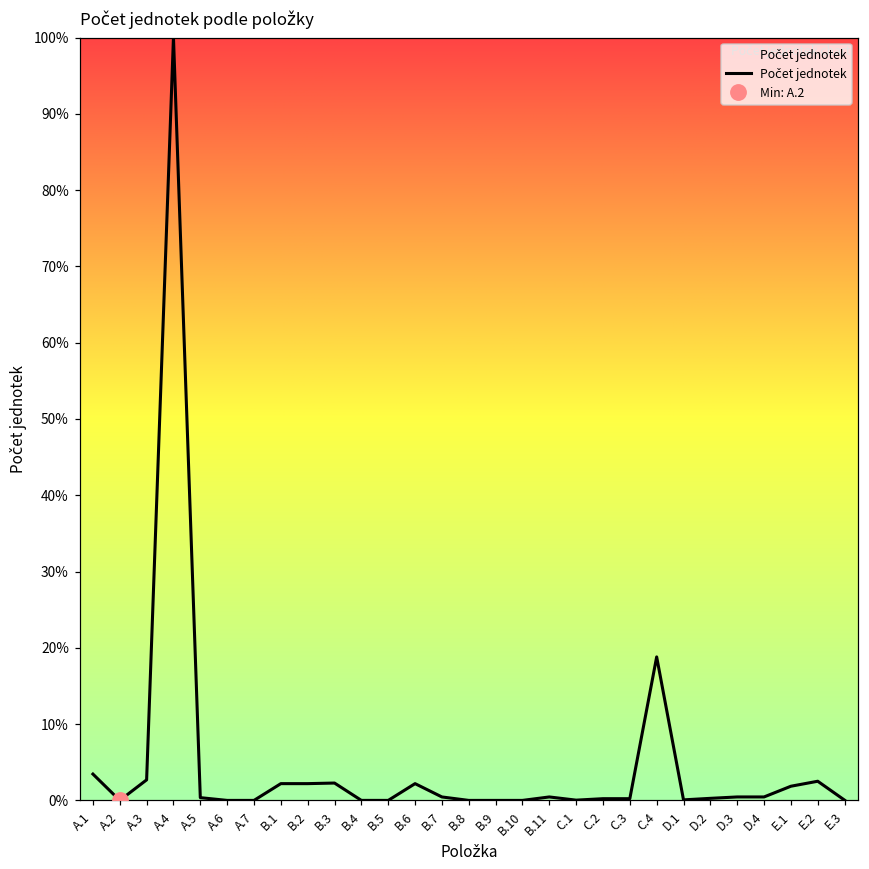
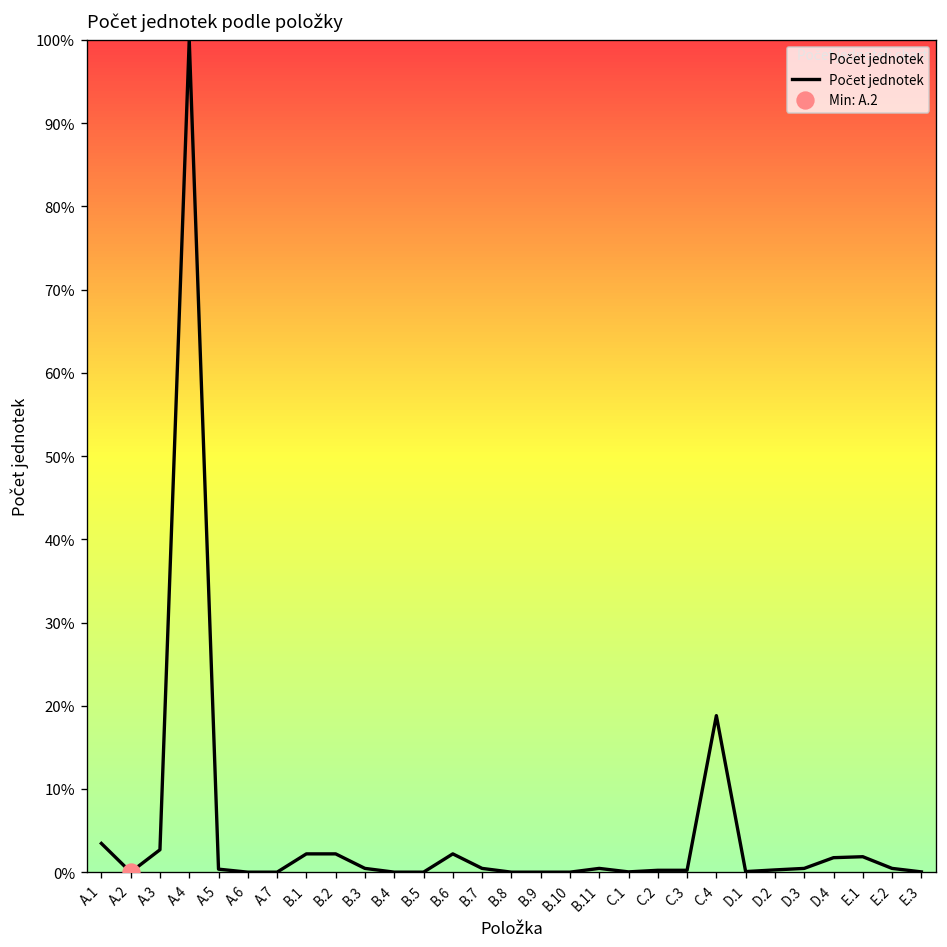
Počet jednotek, B.3: 2% -> 0%
Počet jednotek, D.4: 0% -> 2%
Počet jednotek, E.2: 3% -> 0%
